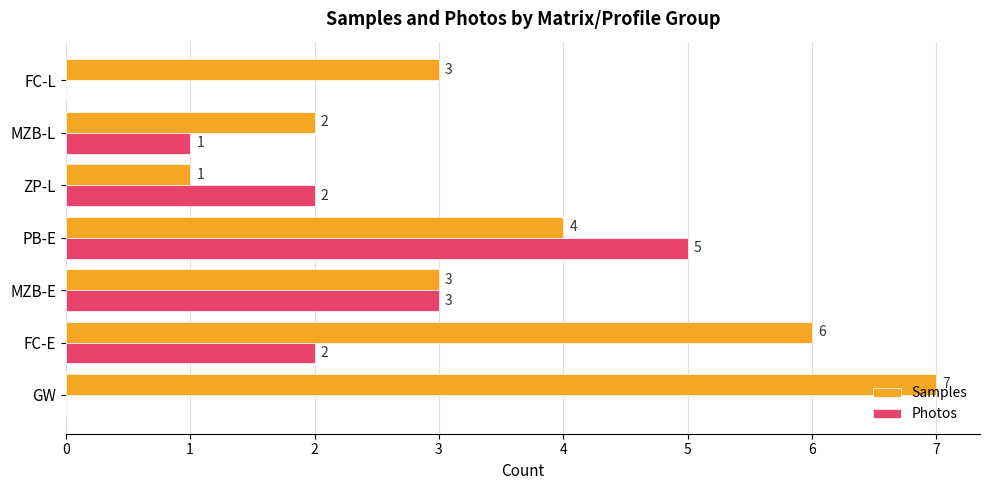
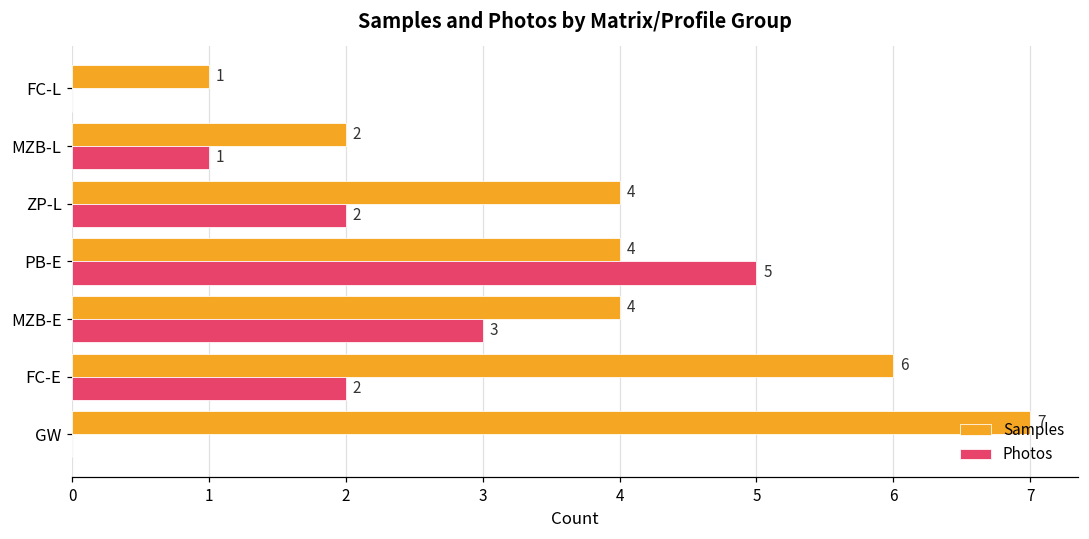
Samples, FC-L: 3 -> 1
Samples, ZP-L: 1 -> 4
Samples, MZB-E: 3 -> 4
